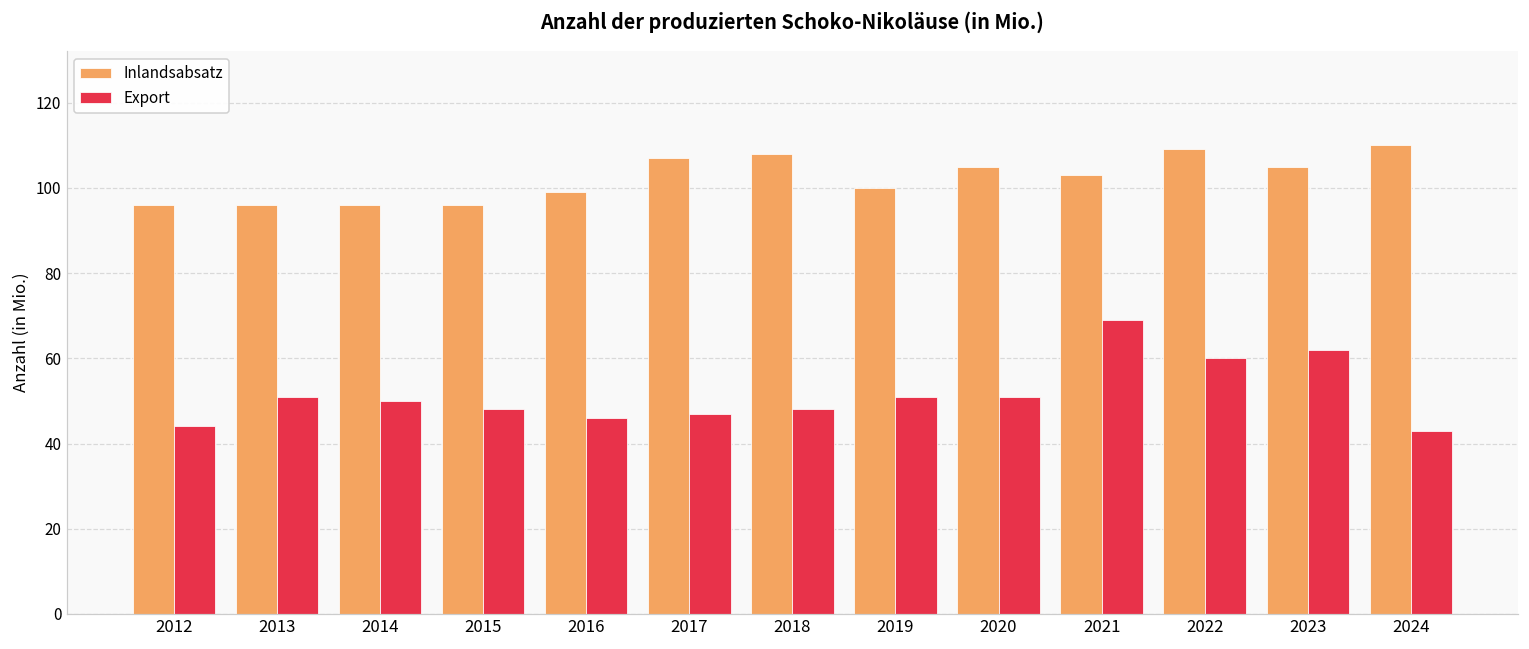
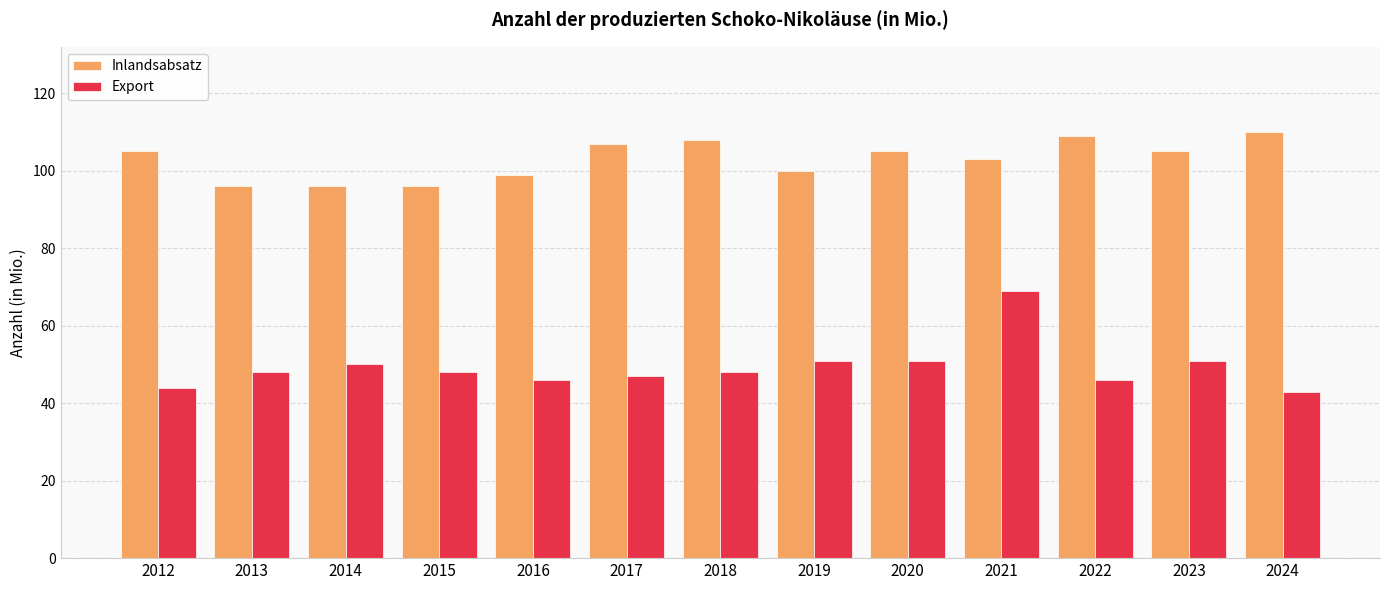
Inlandsabsatz, 2012: 96 -> 105
Export, 2013: 51 -> 48
Export, 2022: 60 -> 46
Export, 2023: 62 -> 51
